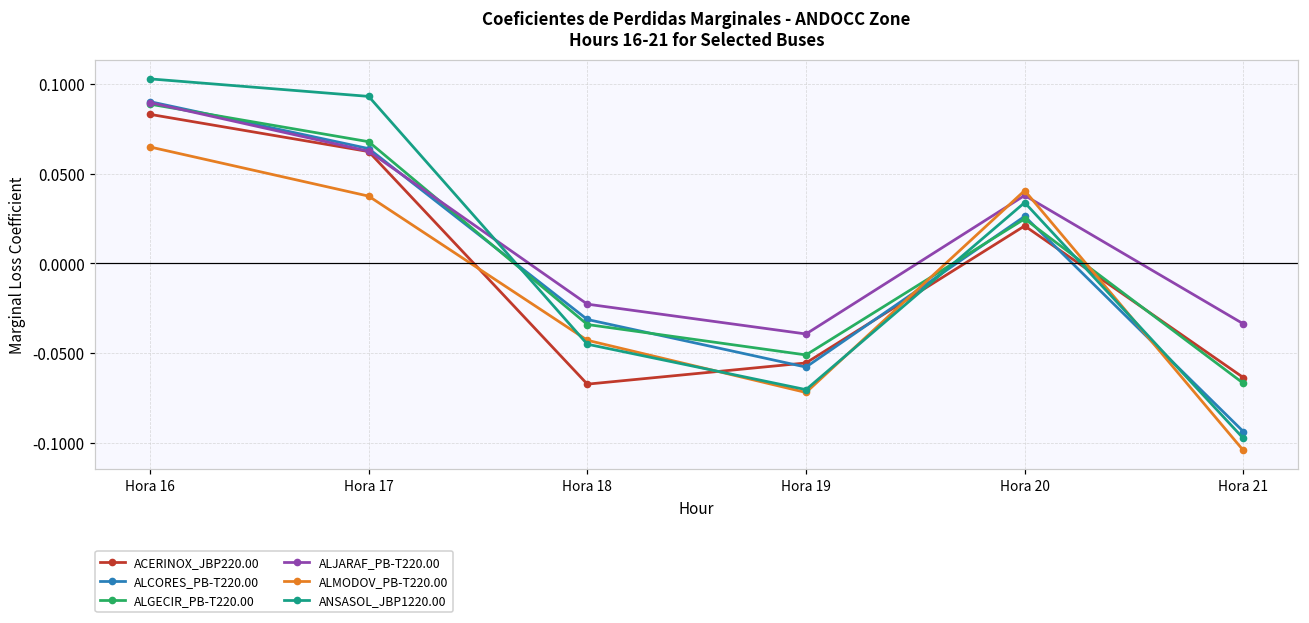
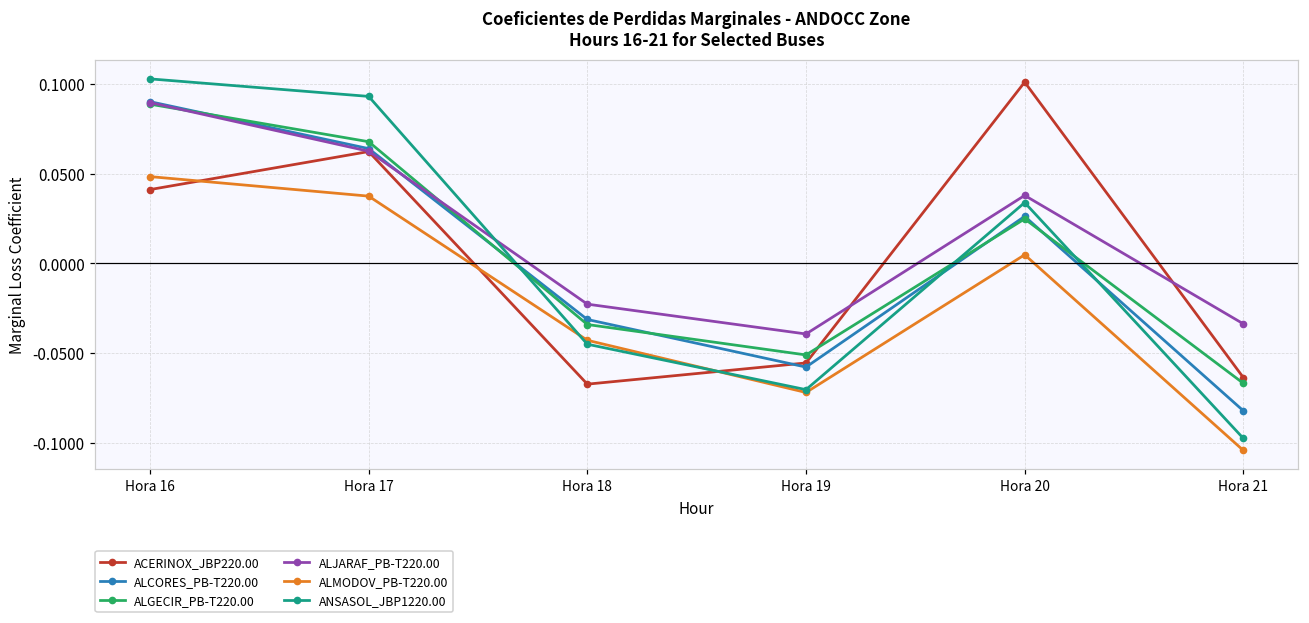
ACERINOX_JBP220.00, Hora 16: 0.083 -> 0.041
ALMODOV_PB-T220.00, Hora 16: 0.065 -> 0.048
ACERINOX_JBP220.00, Hora 20: 0.021 -> 0.101
ALMODOV_PB-T220.00, Hora 20: 0.041 -> 0.005
ALCORES_PB-T220.00, Hora 21: -0.094 -> -0.082
